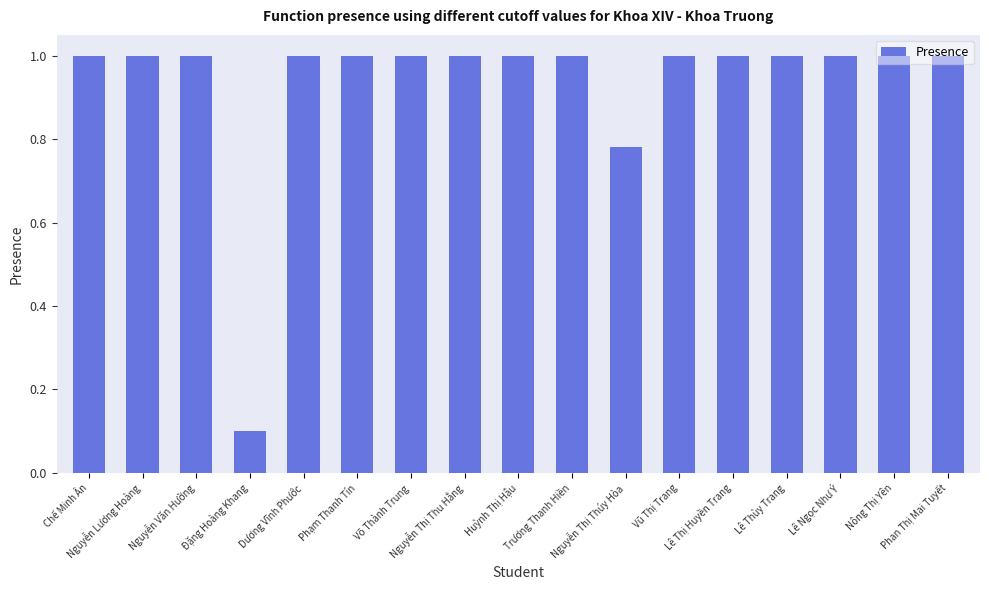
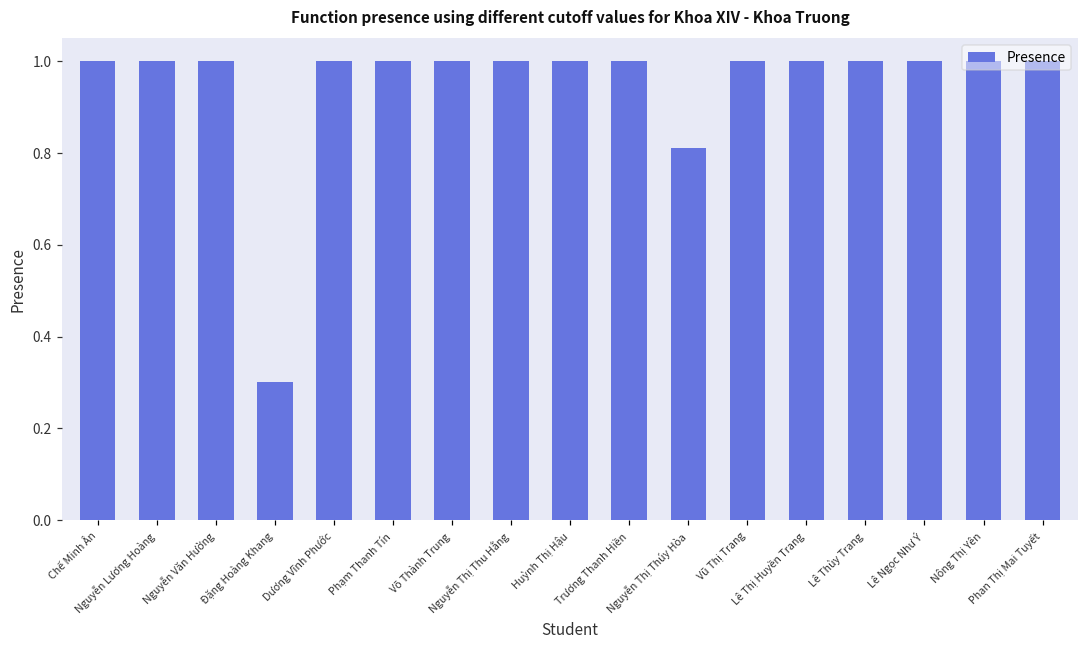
Đặng Hoàng Khang: 0.1 -> 0.3
Nguyễn Thị Thúy Hòa: 0.78 -> 0.81
